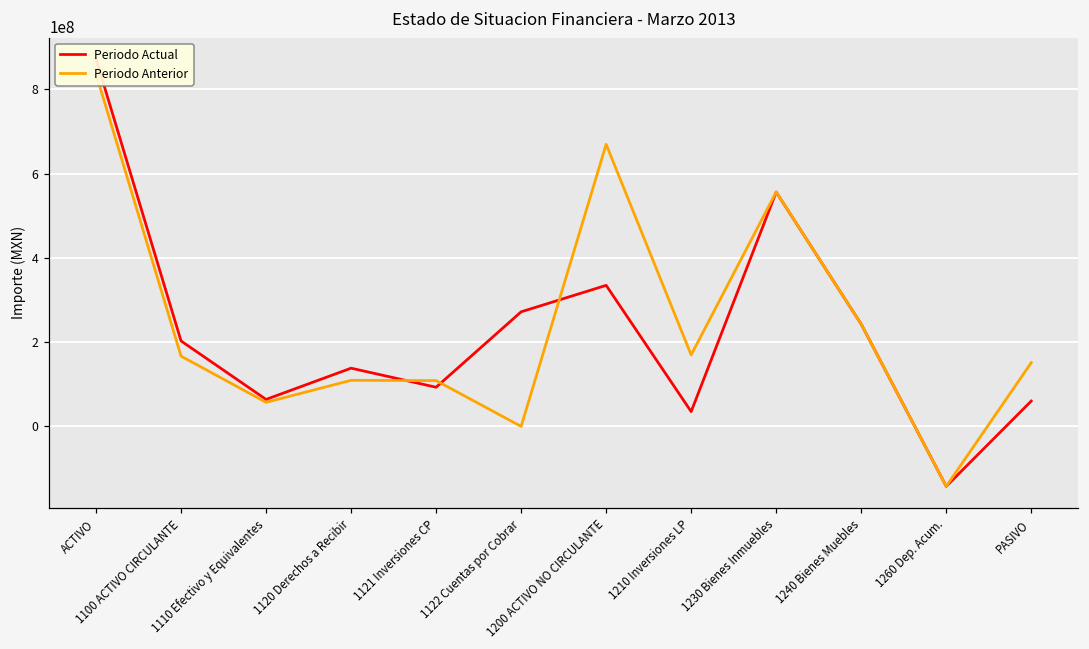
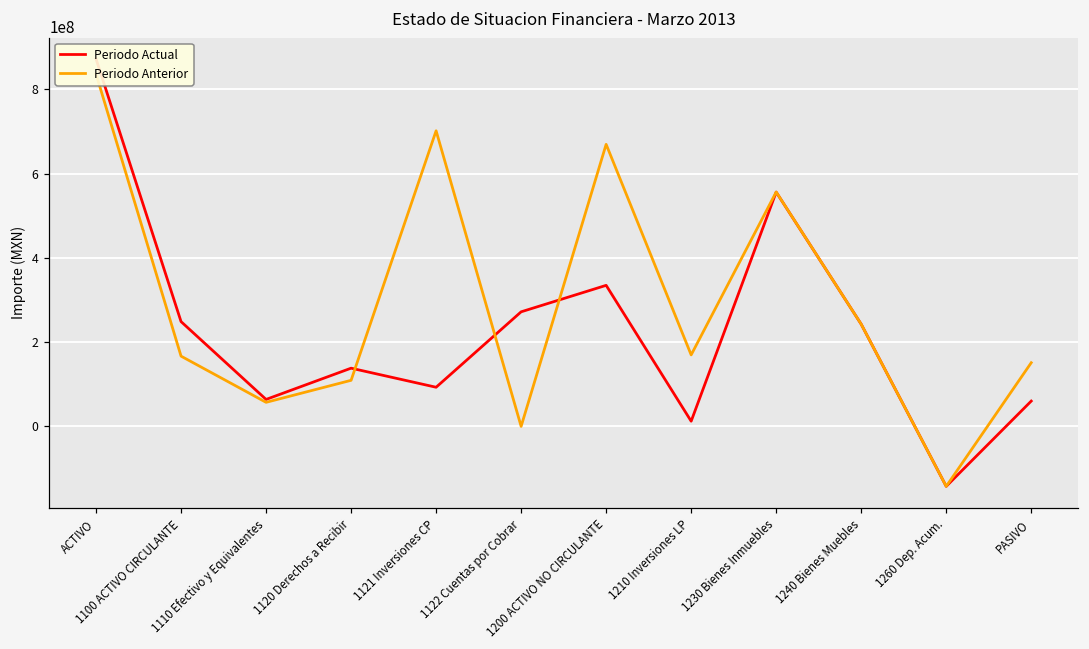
Periodo Actual, 1100 ACTIVO CIRCULANTE: 200000000 -> 250000000
Periodo Anterior, 1121 Inversiones CP: 110000000 -> 700000000
Periodo Actual, 1210 Inversiones LP: 40000000 -> 10000000
